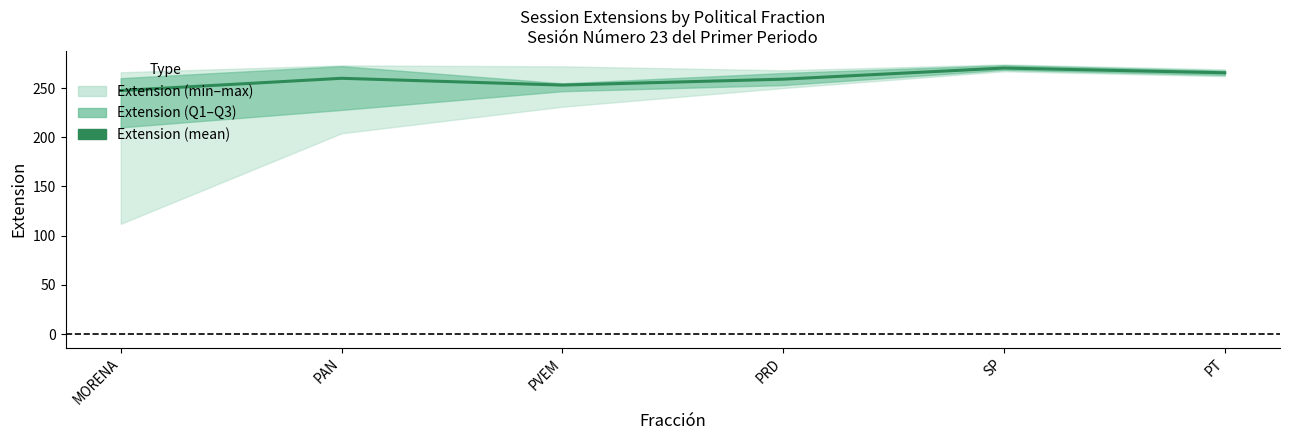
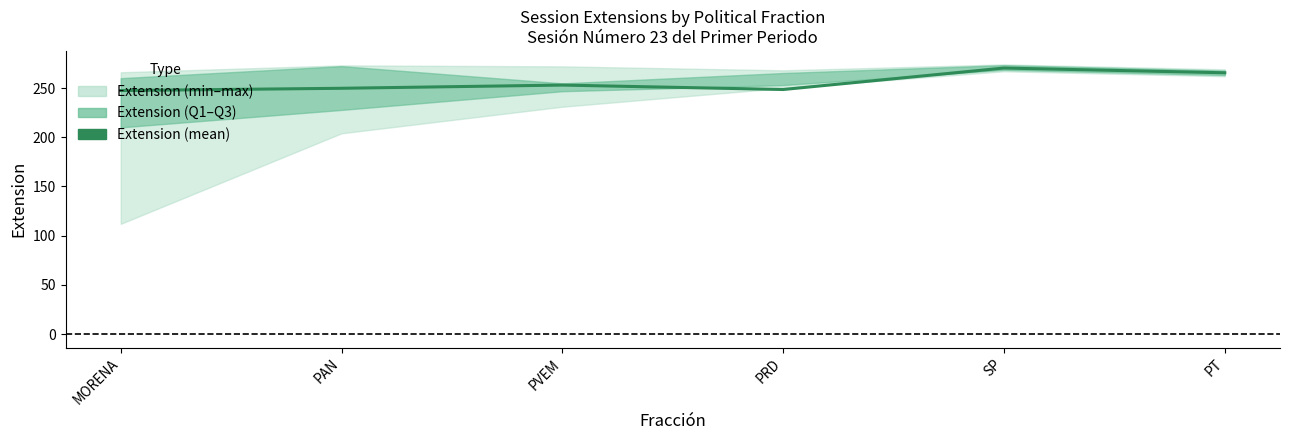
Extension (mean), PAN: 260 -> 250
Extension (mean), PRD: 260 -> 250
